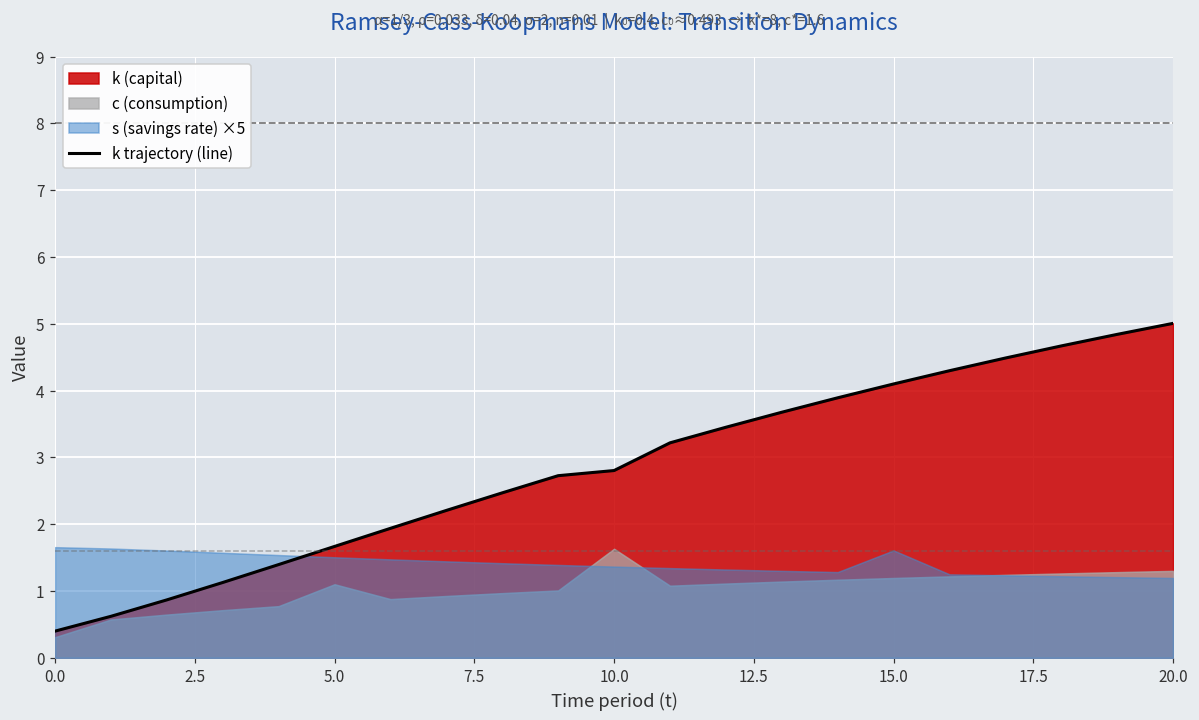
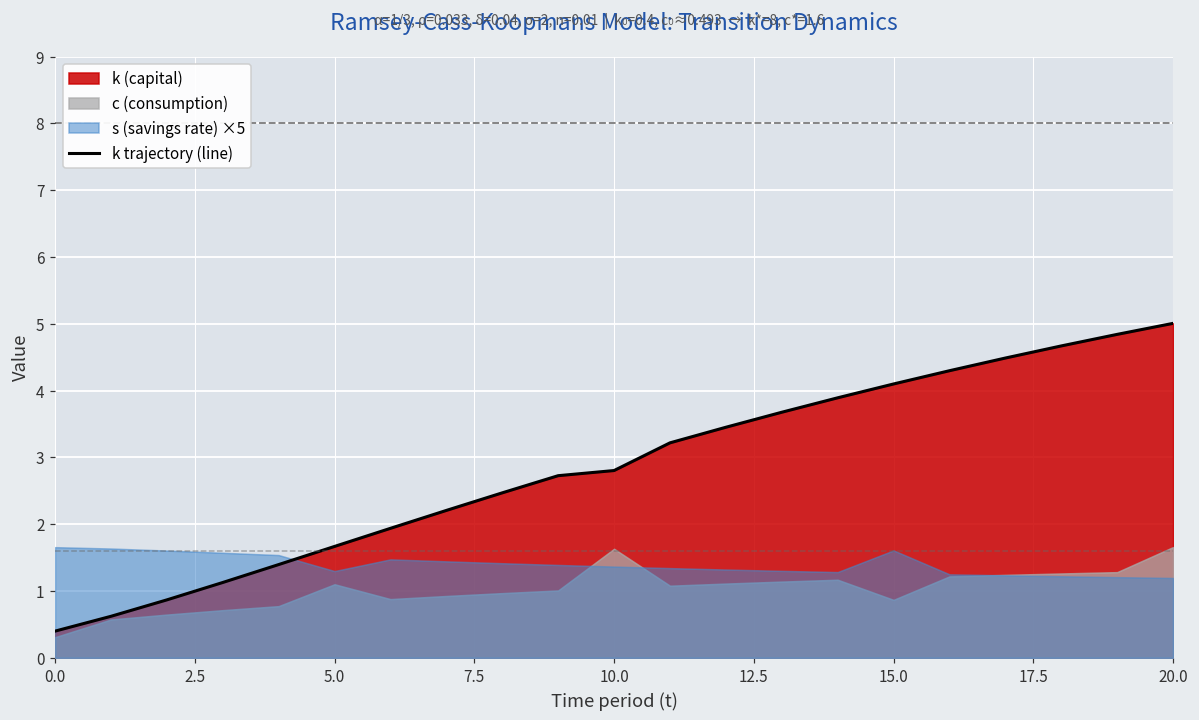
s (savings rate) ×5, 5.0: 1.5 -> 1.3
c (consumption), 15.0: 1.2 -> 0.9
c (consumption), 20.0: 1.3 -> 1.7
